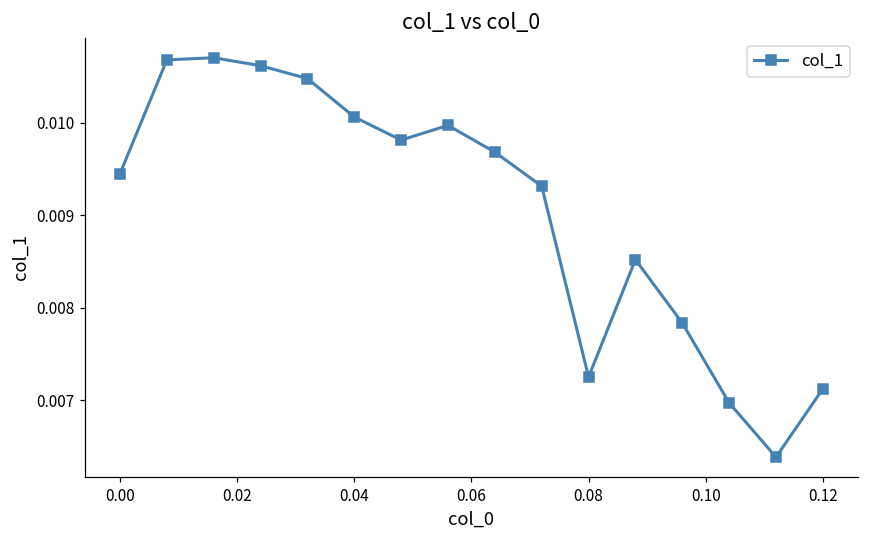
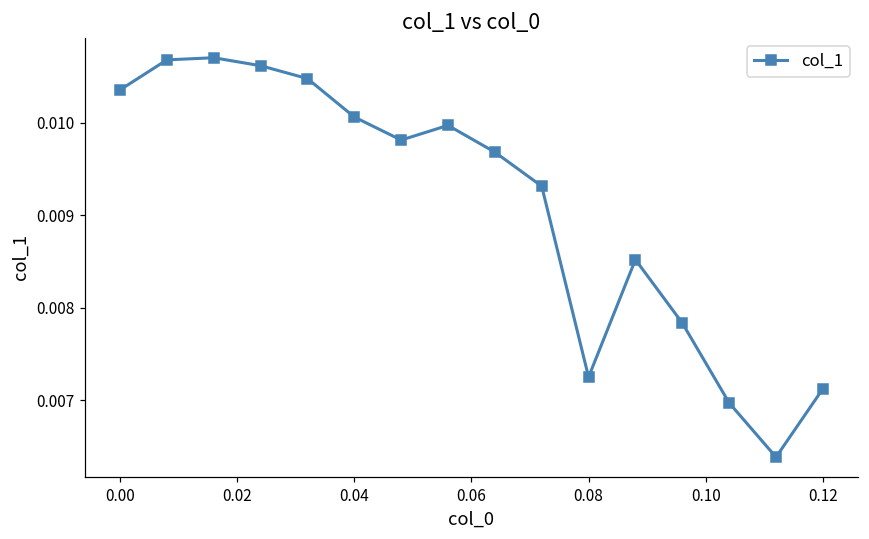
0.00: 0.0094 -> 0.0104
